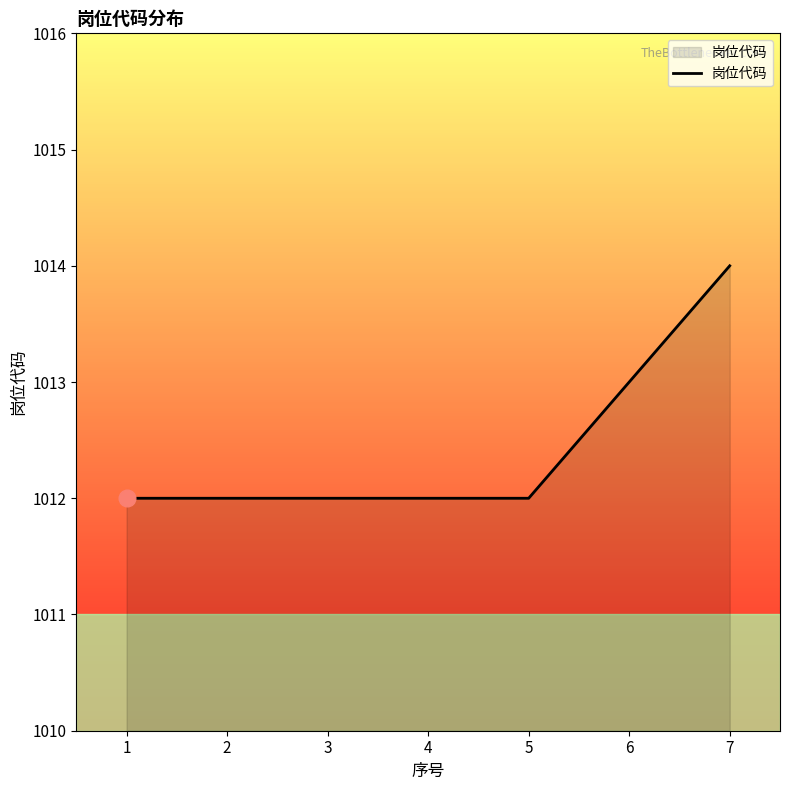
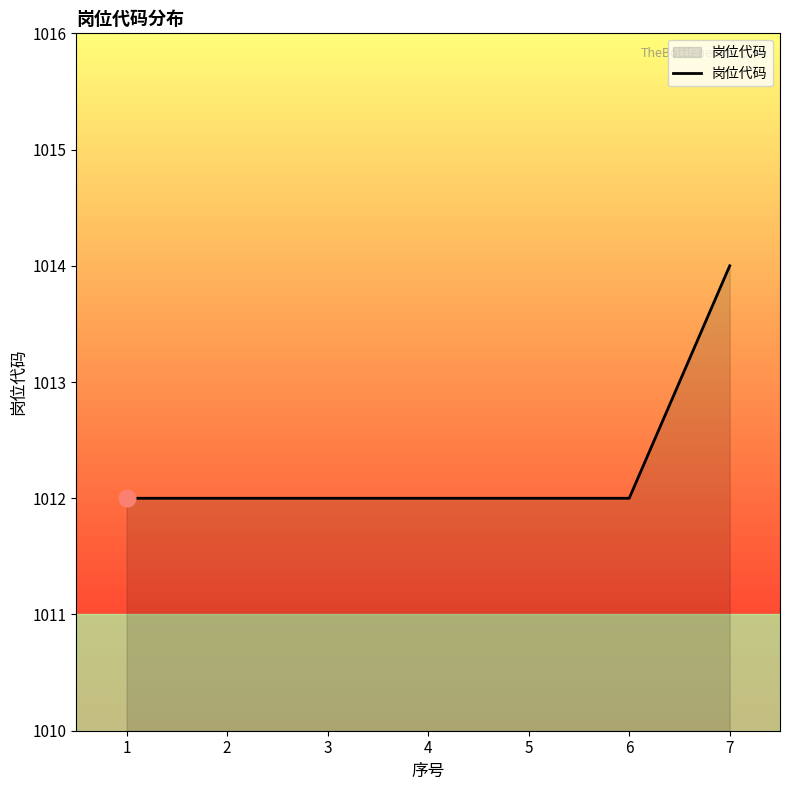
岗位代码, 6: 1013 -> 1012
